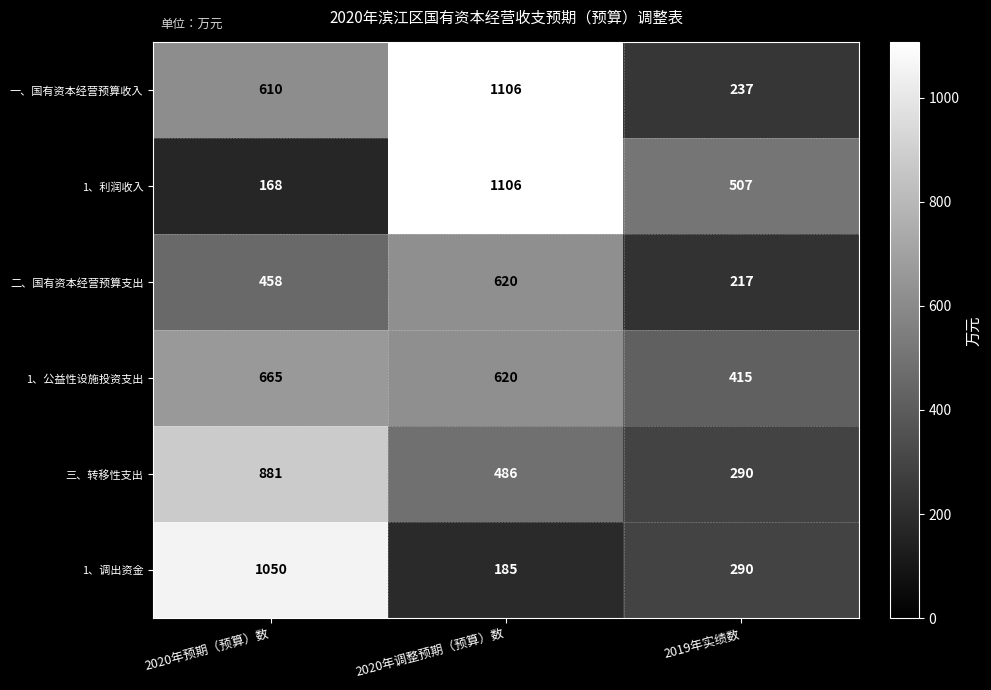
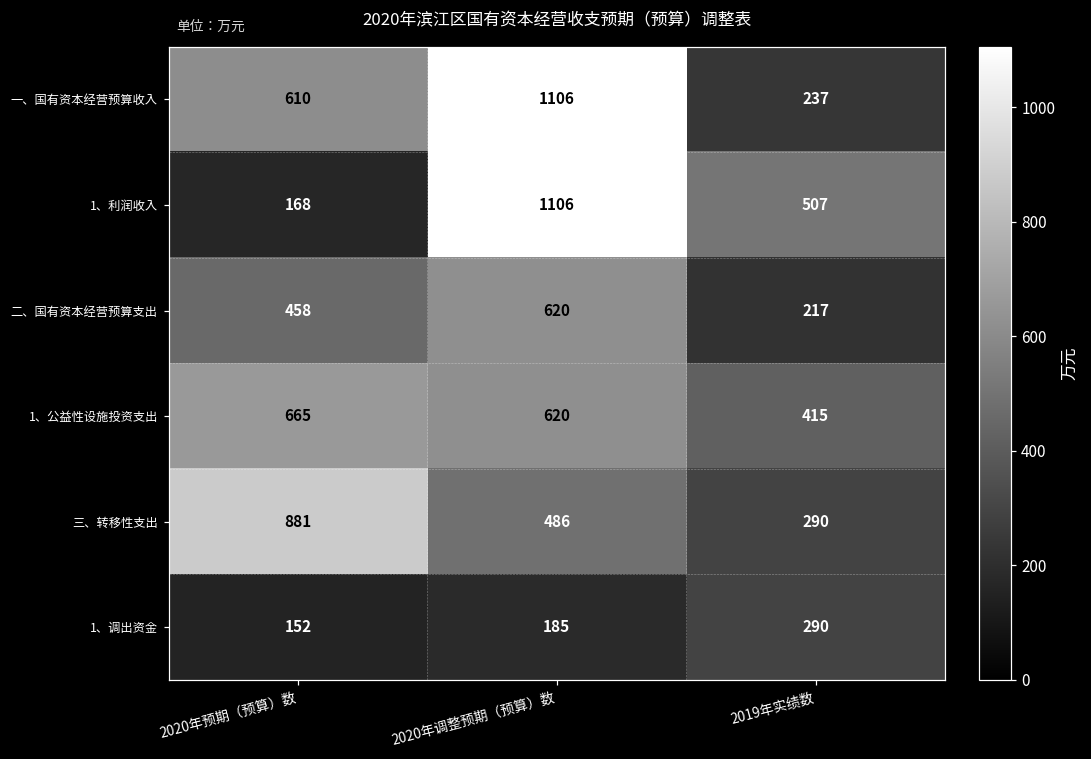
1、调出资金, 2020年预期（预算）数: 1050 -> 152
